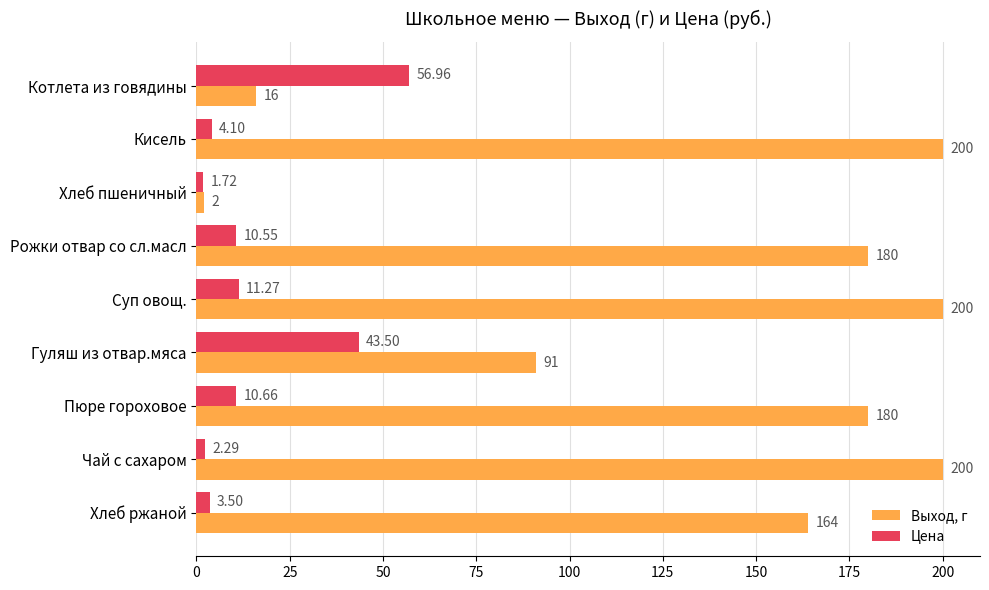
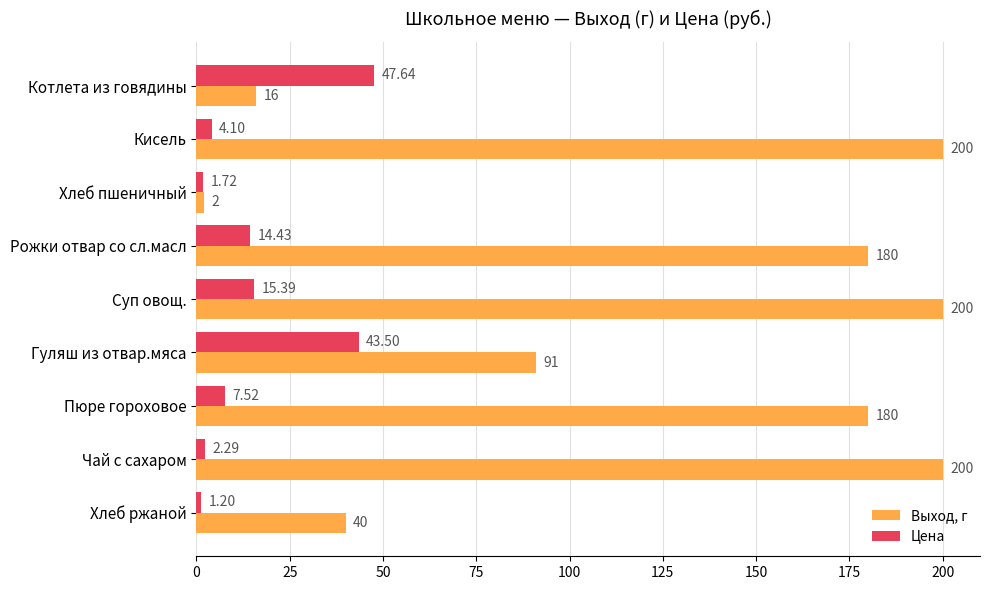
Цена, Котлета из говядины: 56.96 -> 47.64
Цена, Рожки отвар со сл.масл: 10.55 -> 14.43
Цена, Суп овощ.: 11.27 -> 15.39
Цена, Пюре гороховое: 10.66 -> 7.52
Цена, Хлеб ржаной: 3.50 -> 1.20
Выход, г, Хлеб ржаной: 164 -> 40
